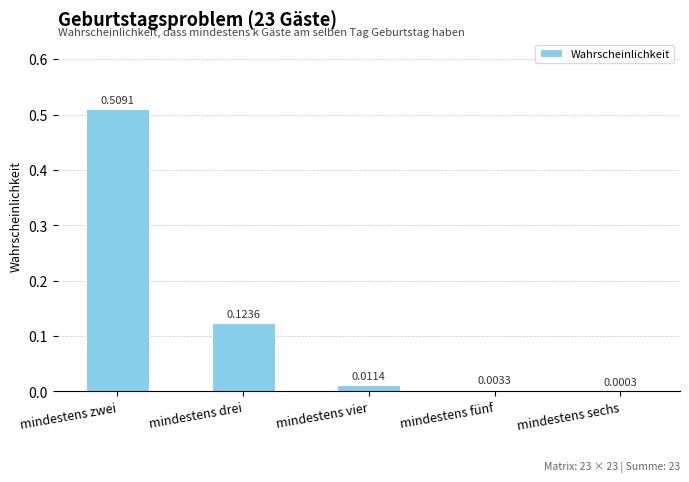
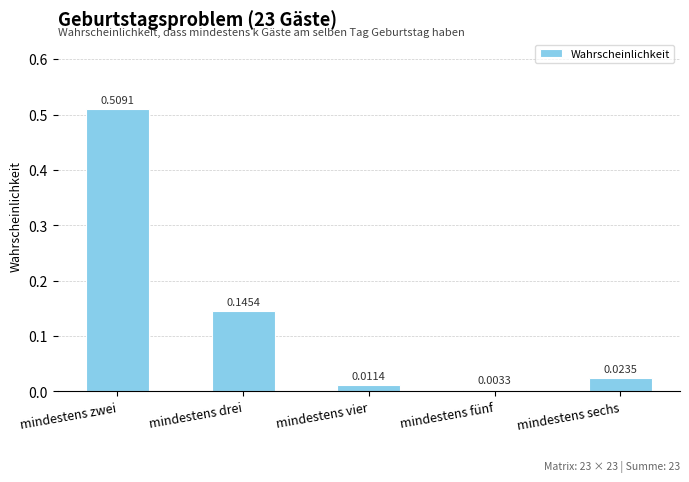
mindestens drei: 0.1236 -> 0.1454
mindestens sechs: 0.0003 -> 0.0235
